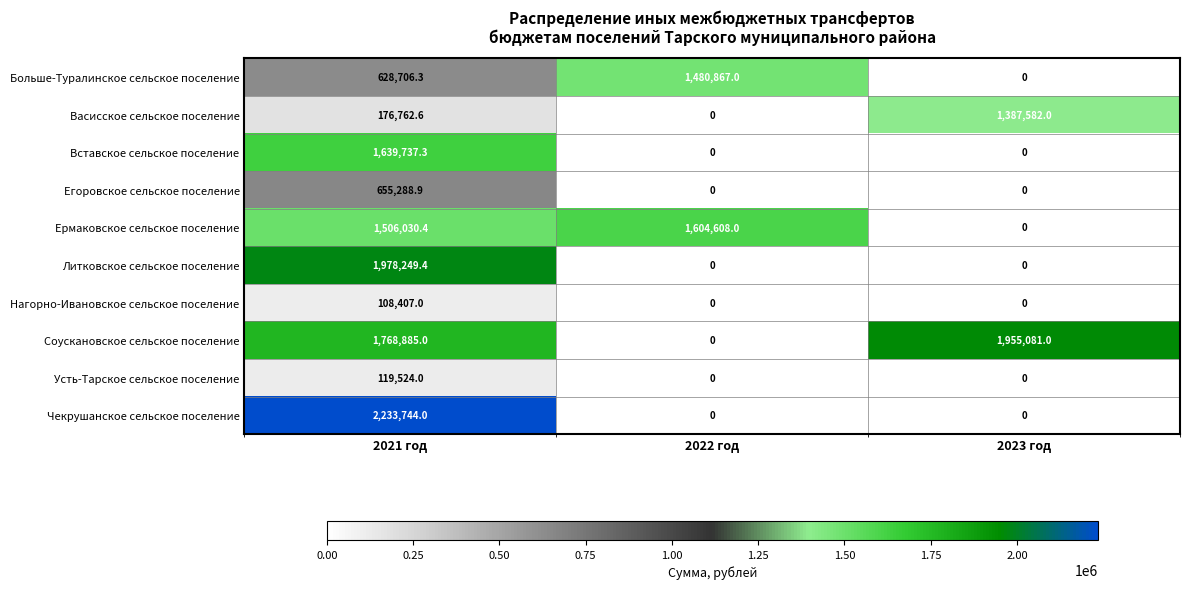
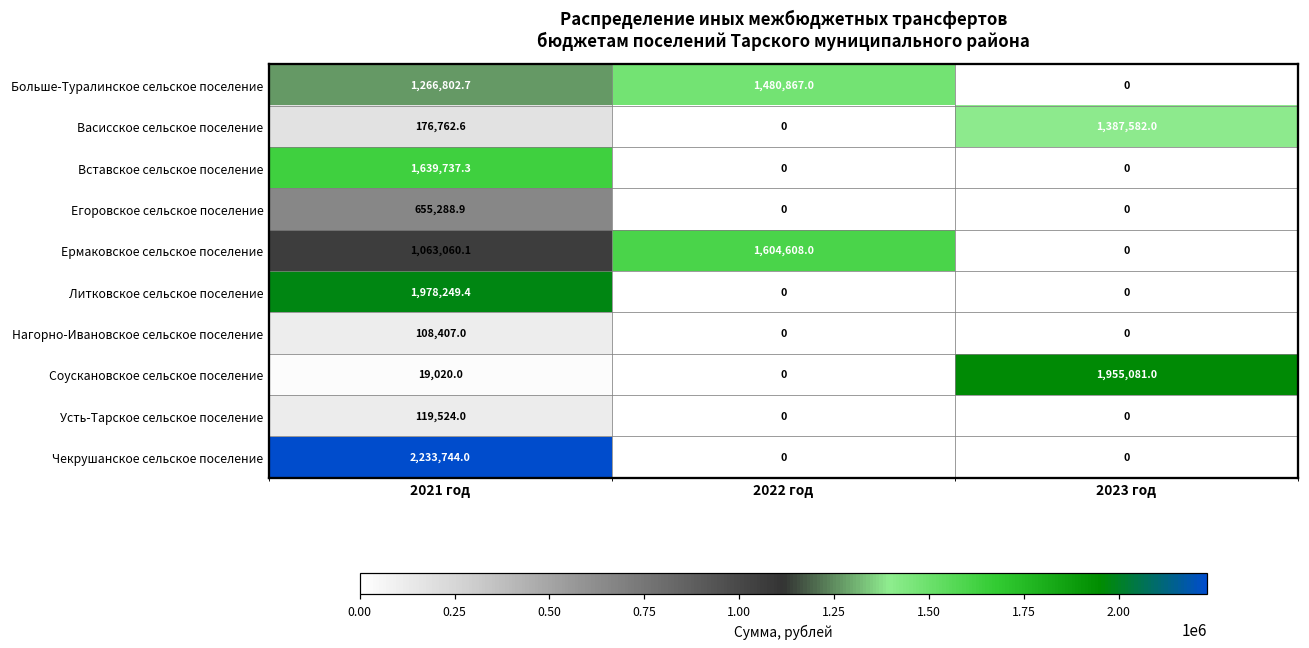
Больше-Туралинское сельское поселение, 2021 год: 628,706.3 -> 1,266,802.7
Ермаковское сельское поселение, 2021 год: 1,506,030.4 -> 1,063,060.1
Соускановское сельское поселение, 2021 год: 1,768,885.0 -> 19,020.0
